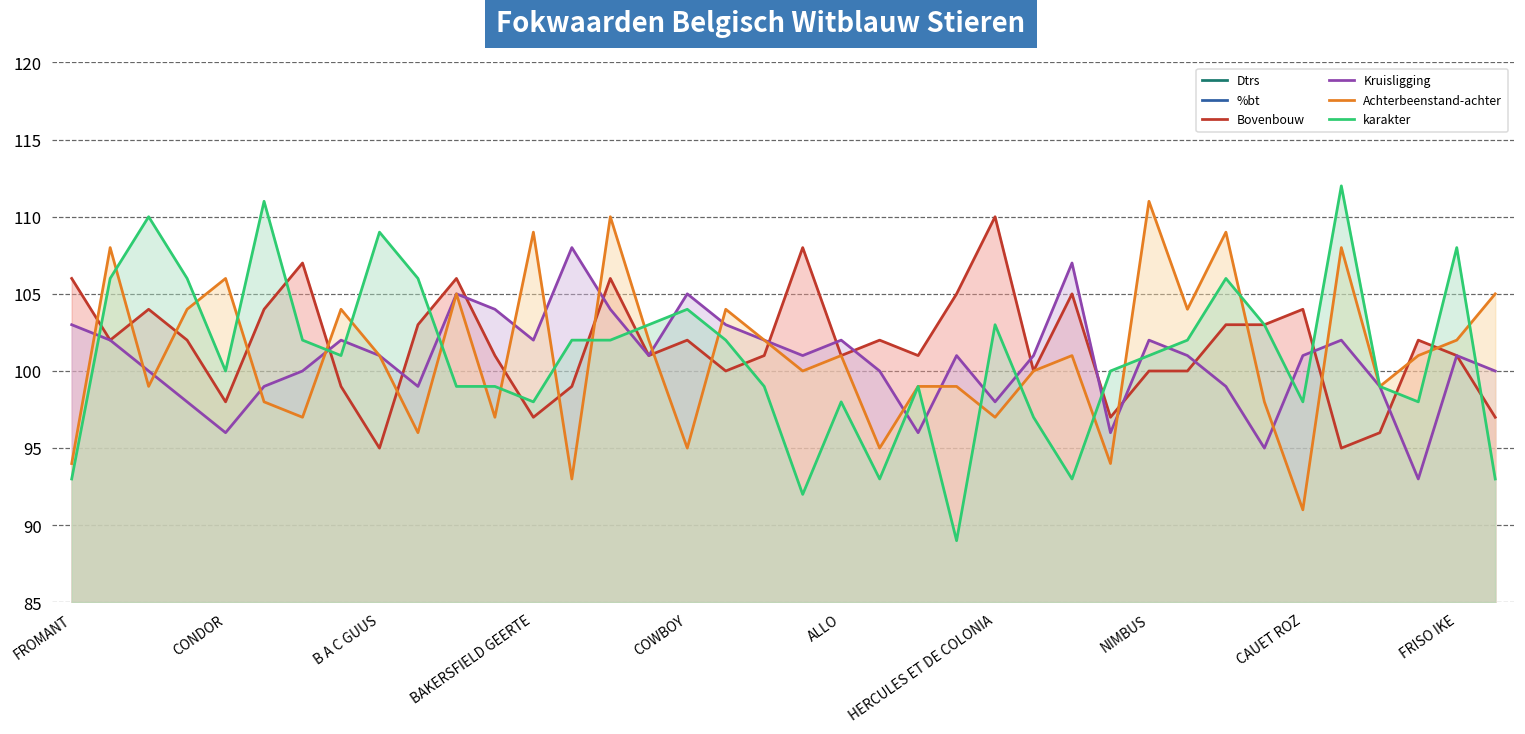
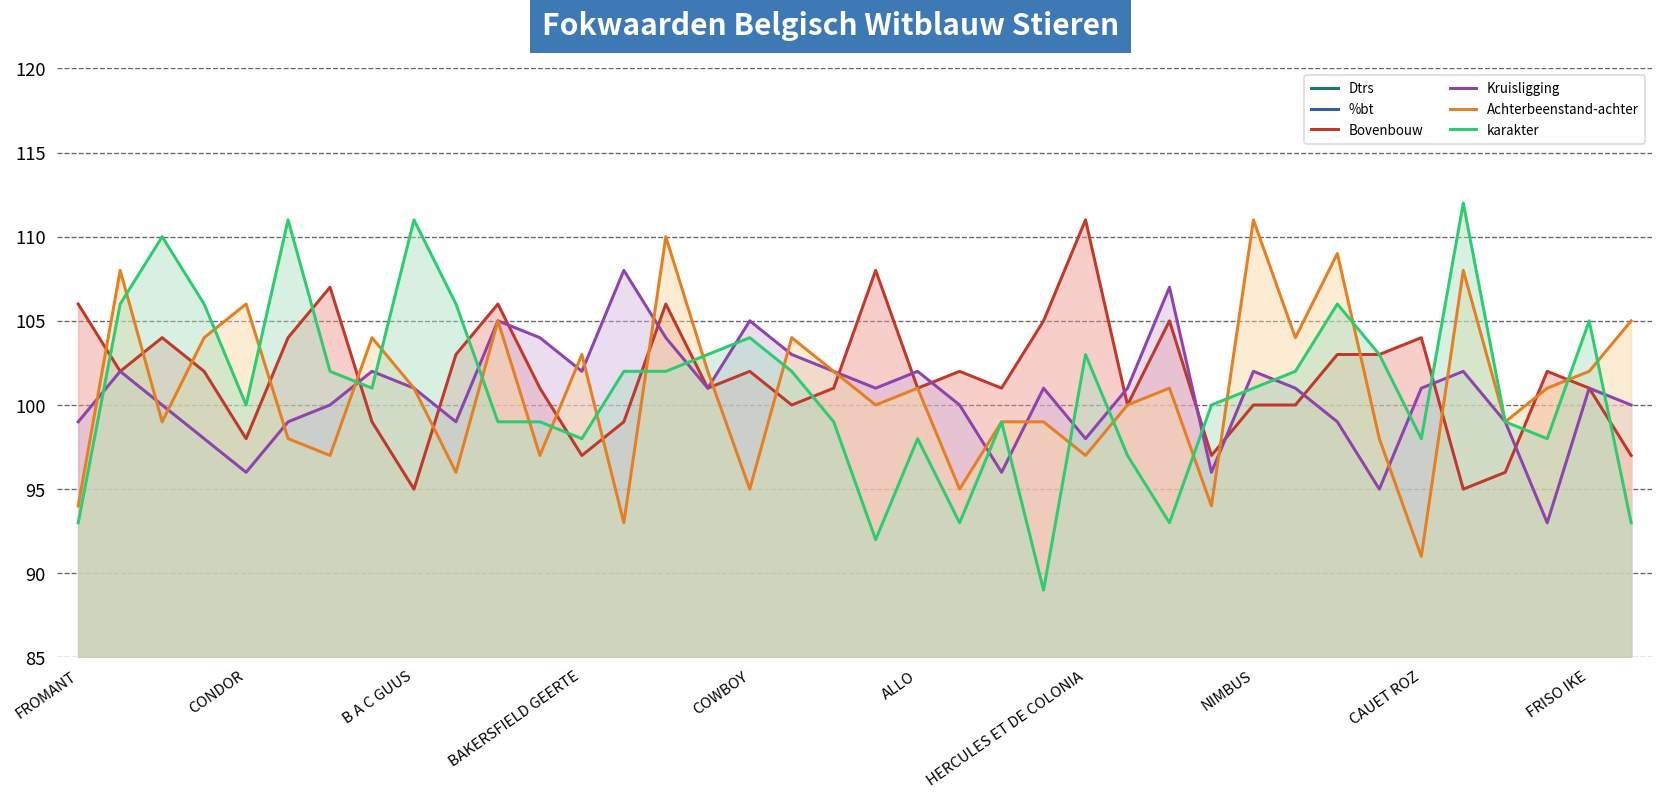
Kruisligging, FROMANT: 103 -> 99
karakter, B A C GUUS: 109 -> 111
Achterbeenstand-achter, BAKERSFIELD GEERTE: 109 -> 103
Bovenbouw, HERCULES ET DE COLONIA: 110 -> 111
karakter, FRISO IKE: 108 -> 105
